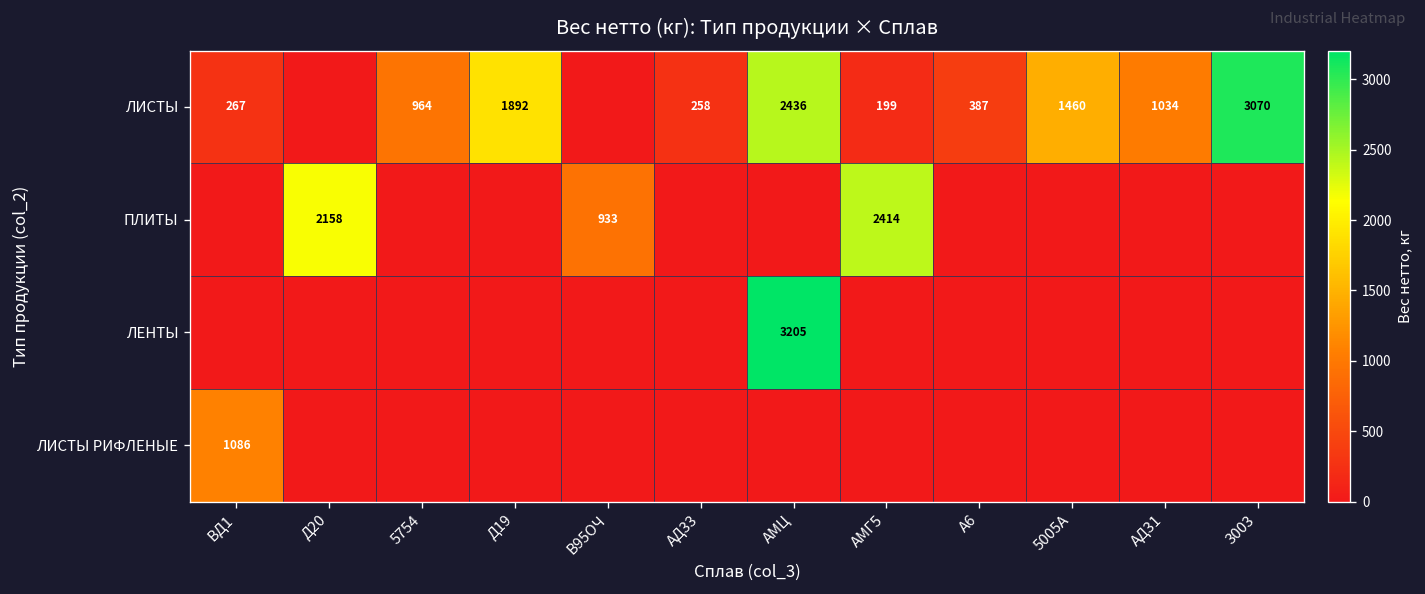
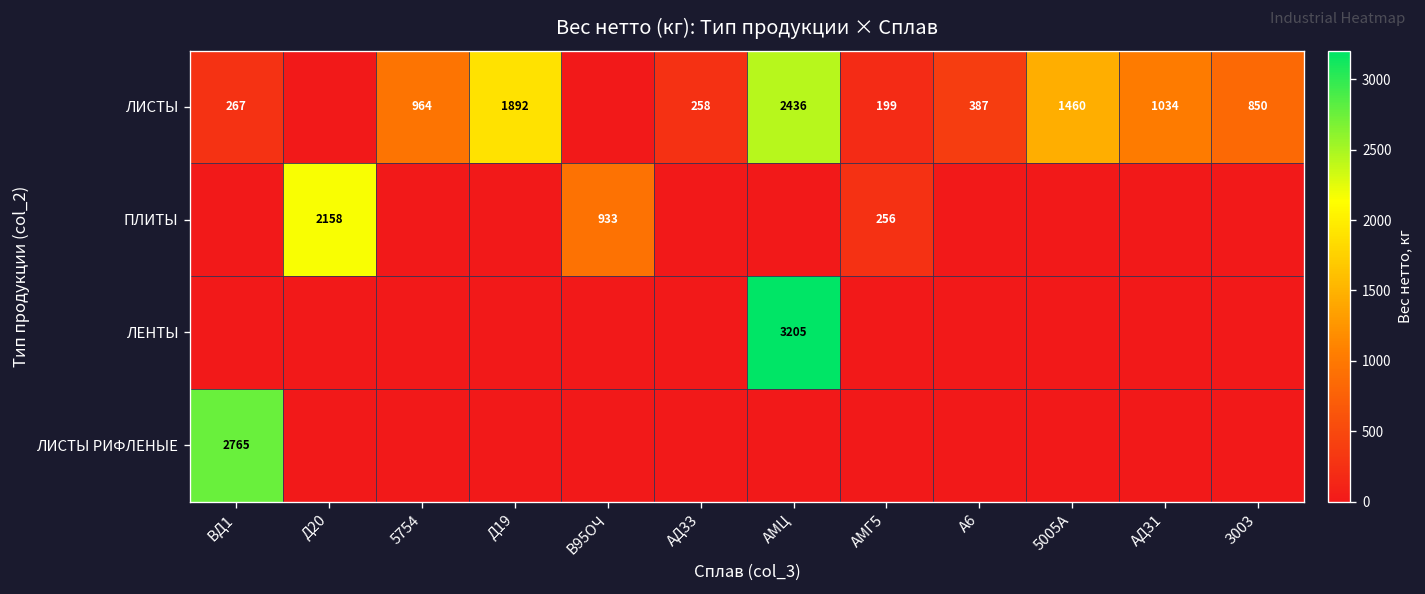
ЛИСТЫ, 3003: 3070 -> 850
ПЛИТЫ, АМГ5: 2414 -> 256
ЛИСТЫ РИФЛЕНЫЕ, ВД1: 1086 -> 2765
